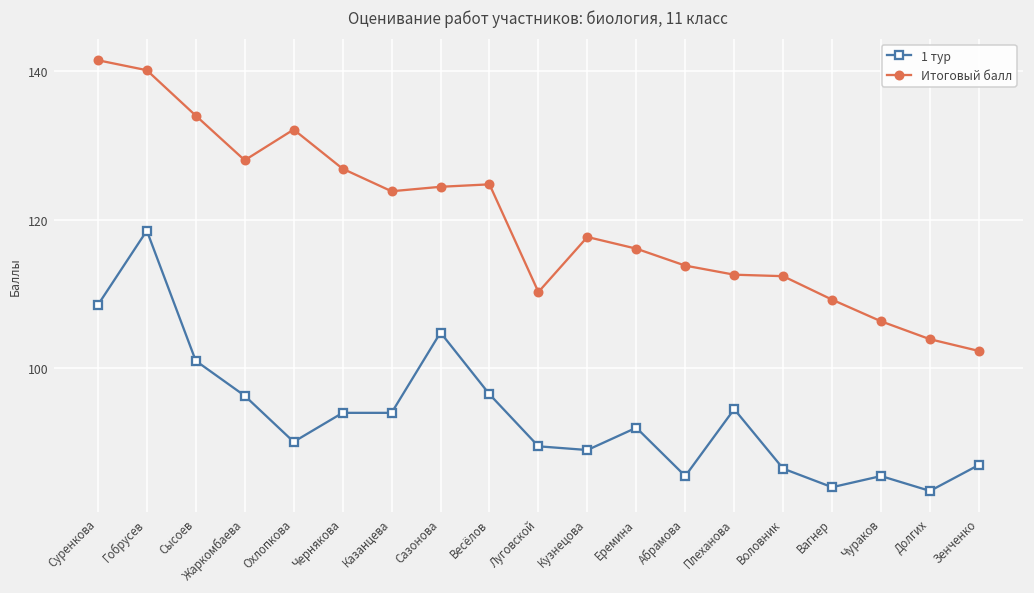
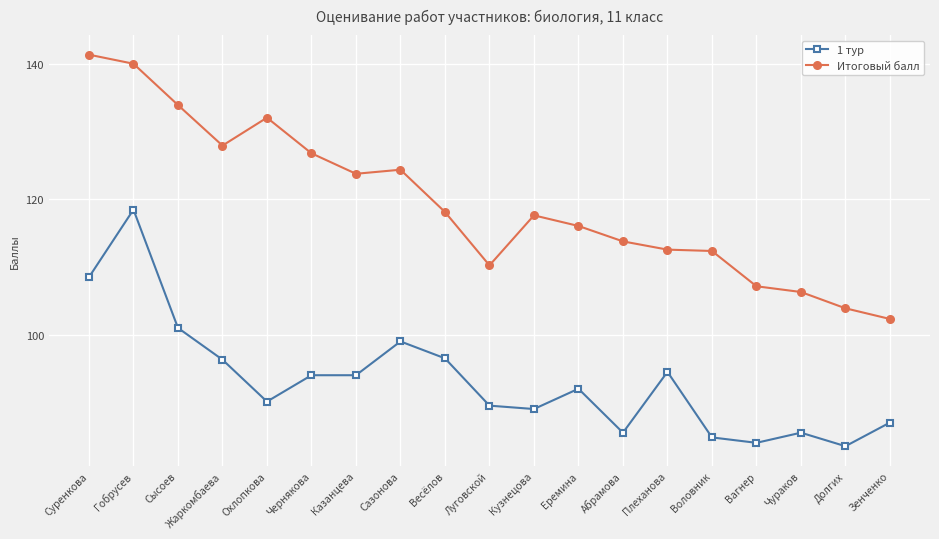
1 тур, Сазонова: 105 -> 99
Итоговый балл, Весёлов: 125 -> 118
1 тур, Воловник: 87 -> 85
Итоговый балл, Вагнер: 109 -> 107
